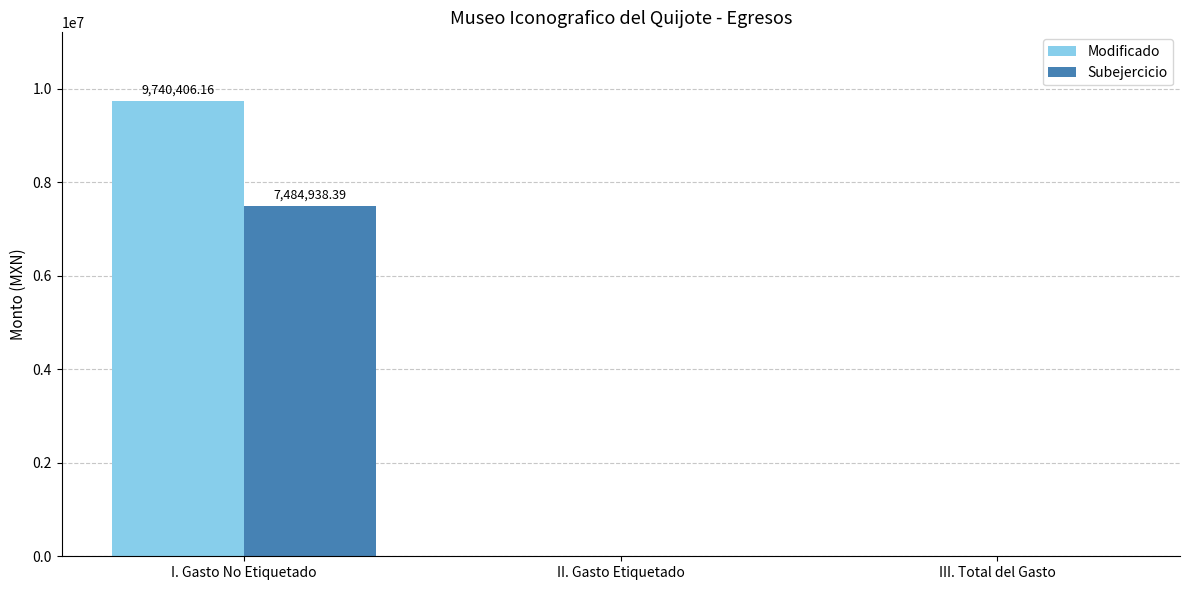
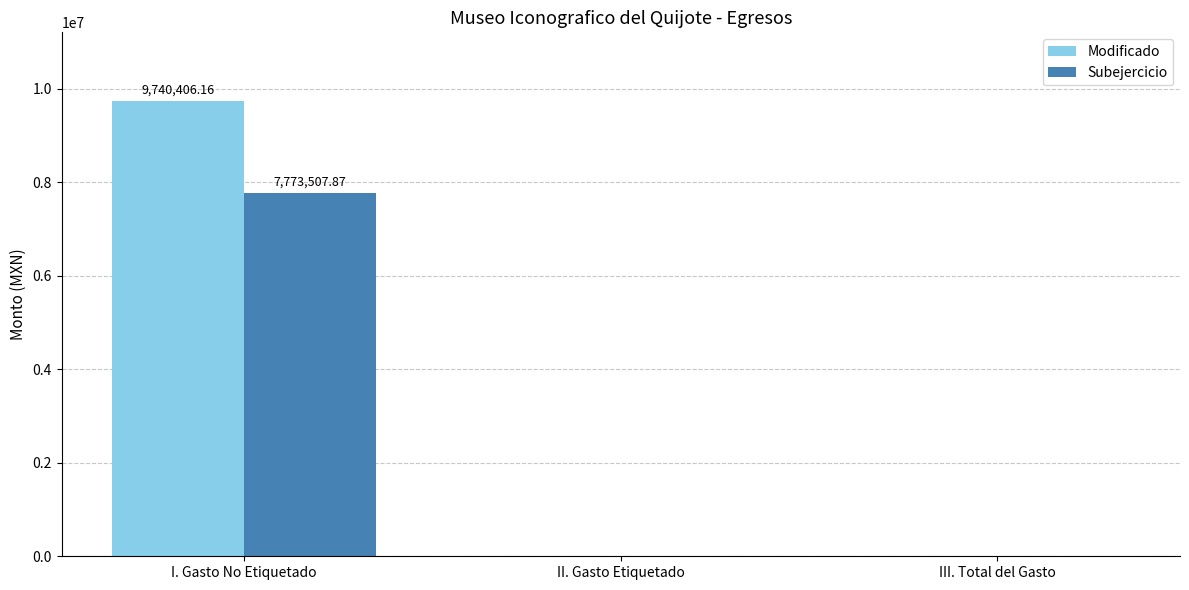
Subejercicio, I. Gasto No Etiquetado: 7,484,938.39 -> 7,773,507.87
